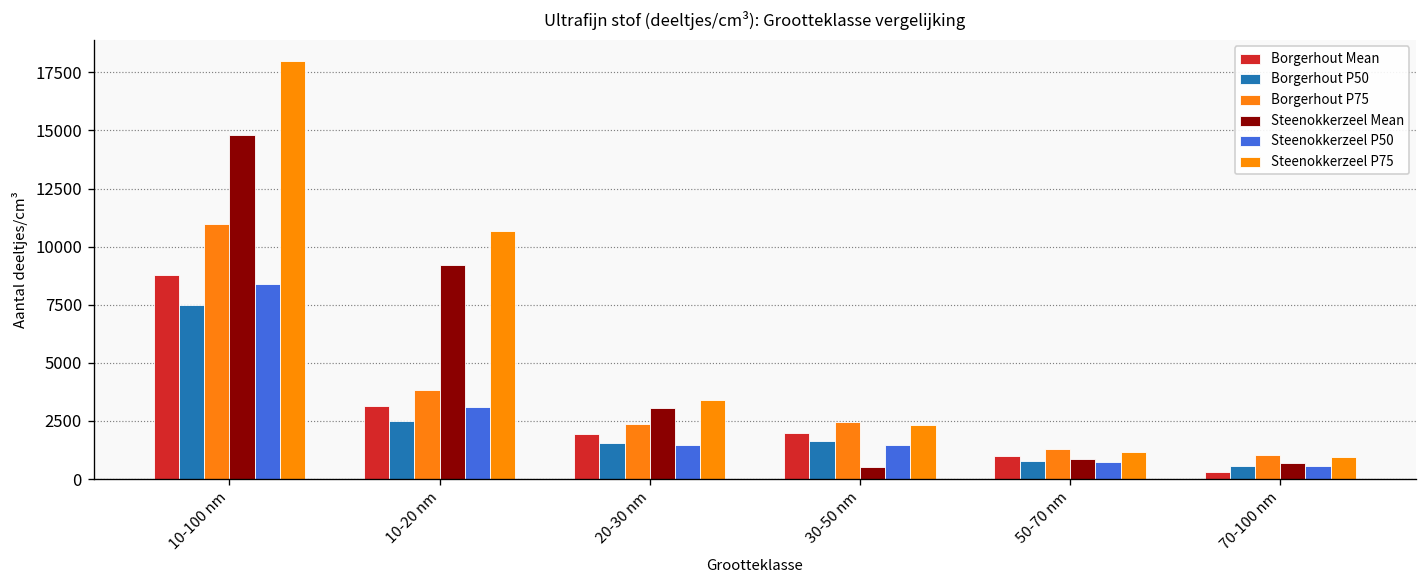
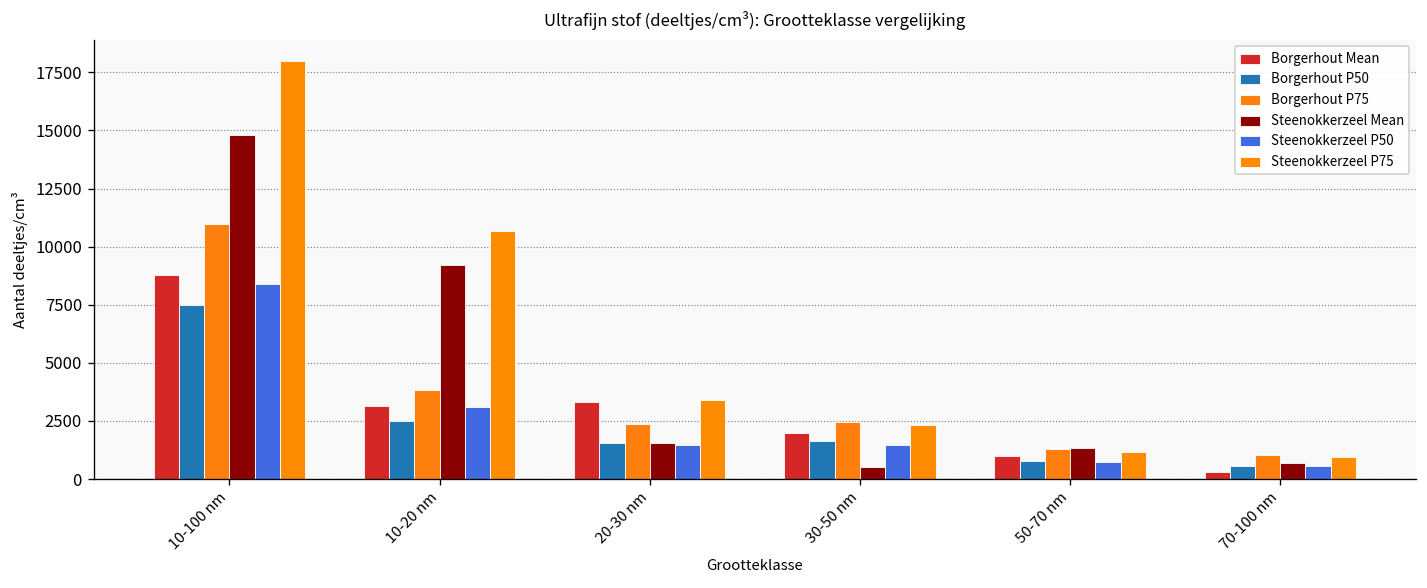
Borgerhout Mean, 20-30 nm: 1900 -> 3300
Steenokkerzeel Mean, 20-30 nm: 3000 -> 1600
Steenokkerzeel Mean, 50-70 nm: 900 -> 1300
